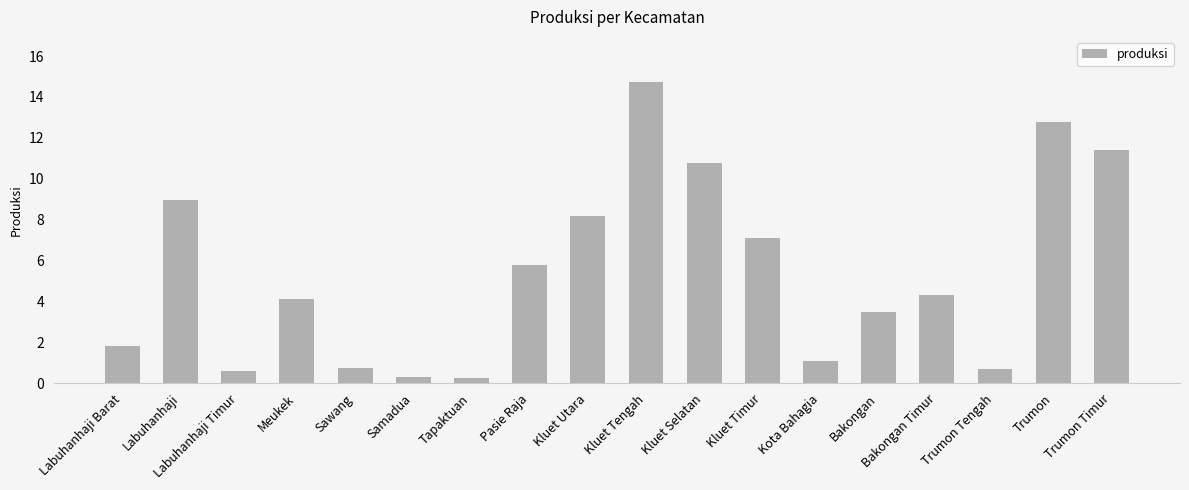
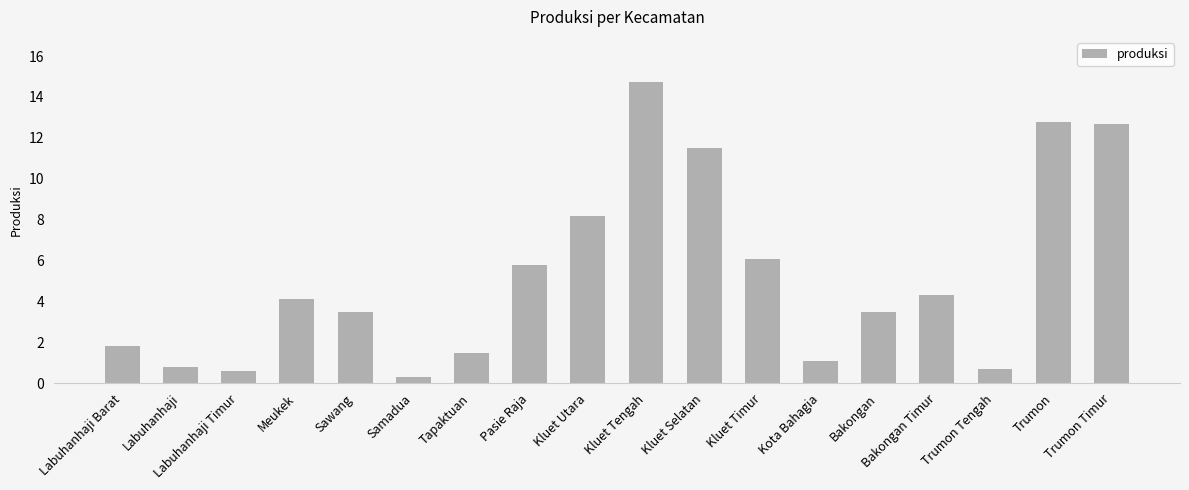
Labuhanhaji: 9.0 -> 0.8
Sawang: 0.7 -> 3.5
Tapaktuan: 0.2 -> 1.5
Kluet Selatan: 10.8 -> 11.5
Kluet Timur: 7.1 -> 6.1
Trumon Timur: 11.4 -> 12.7
